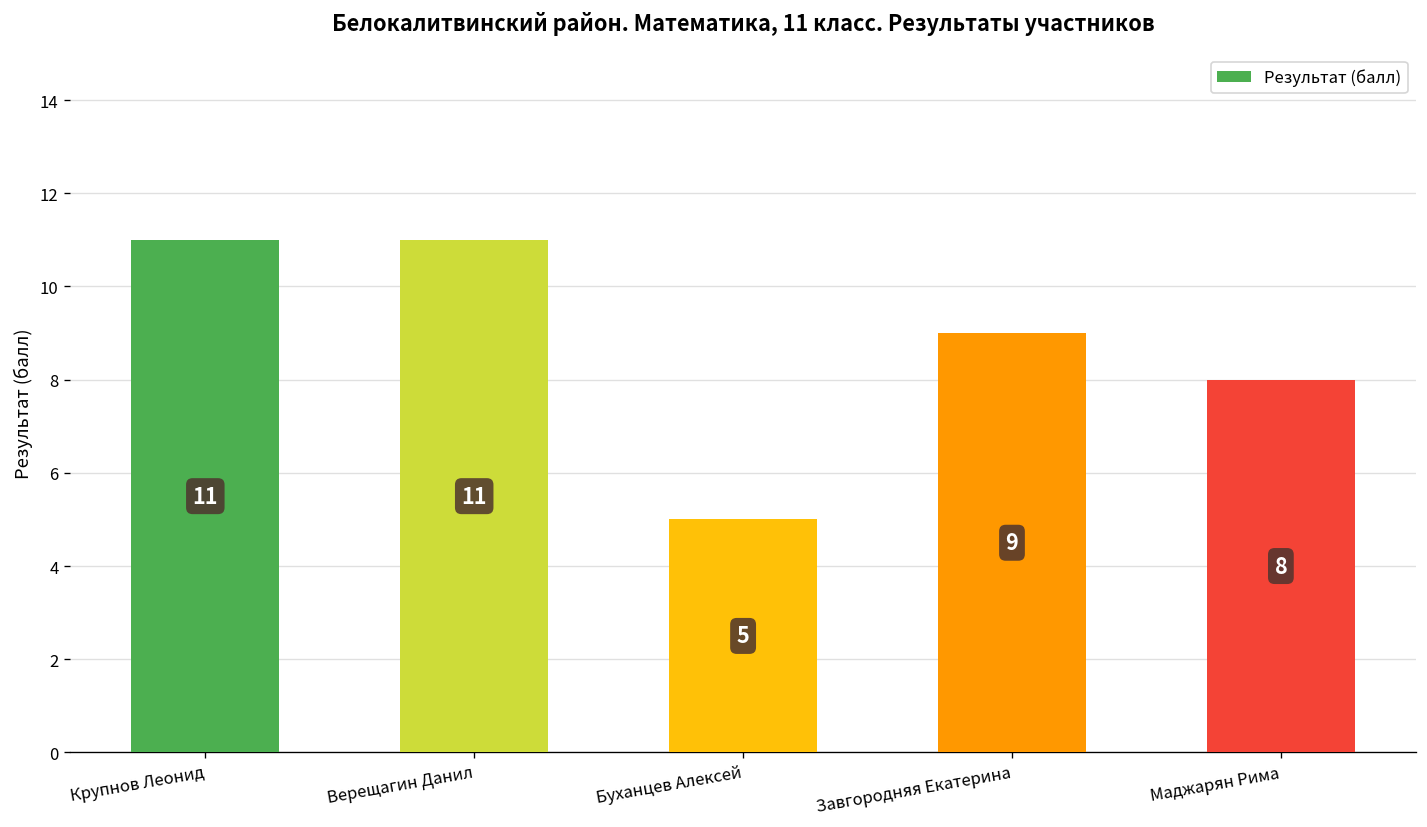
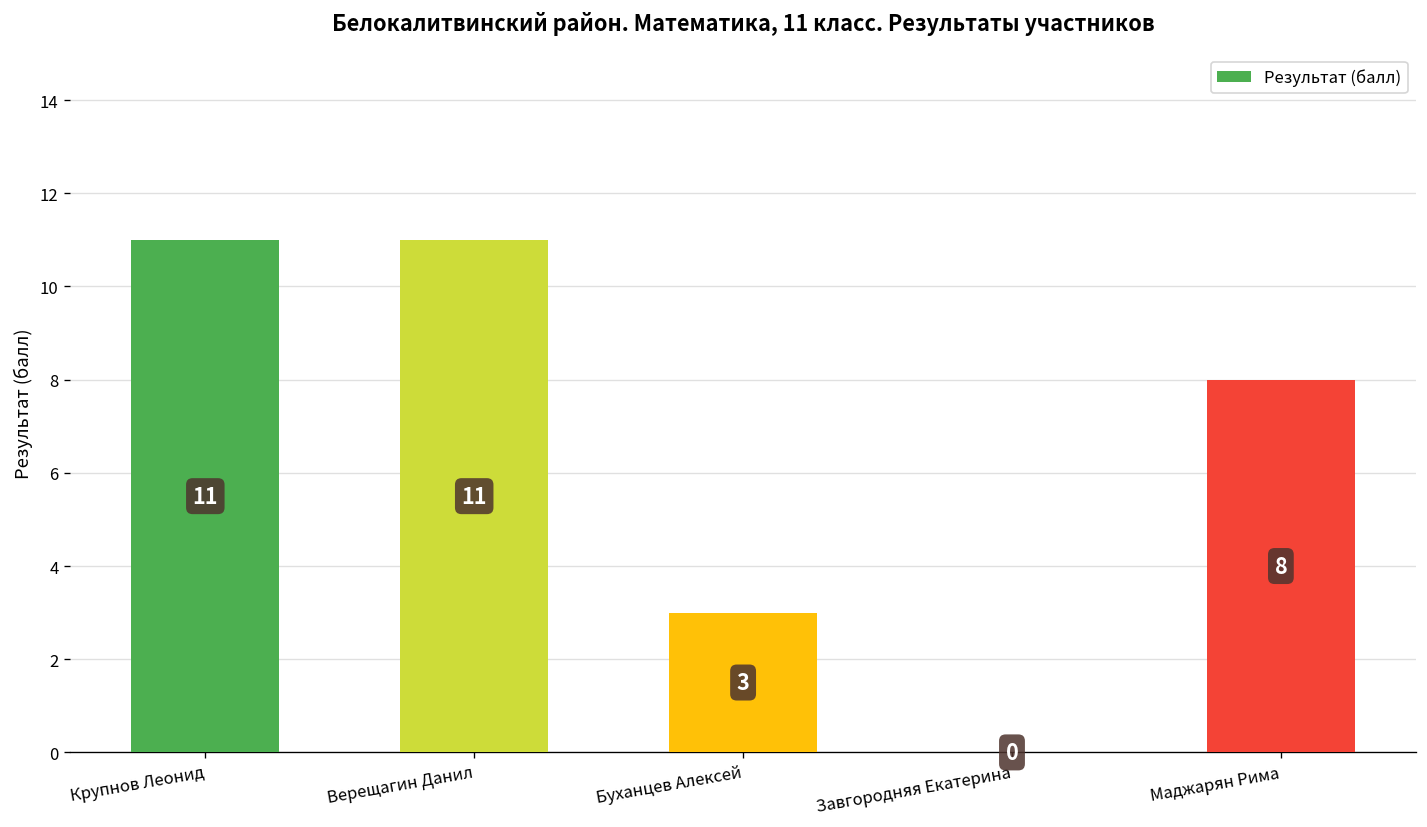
Буханцев Алексей: 5 -> 3
Завгородняя Екатерина: 9 -> 0
